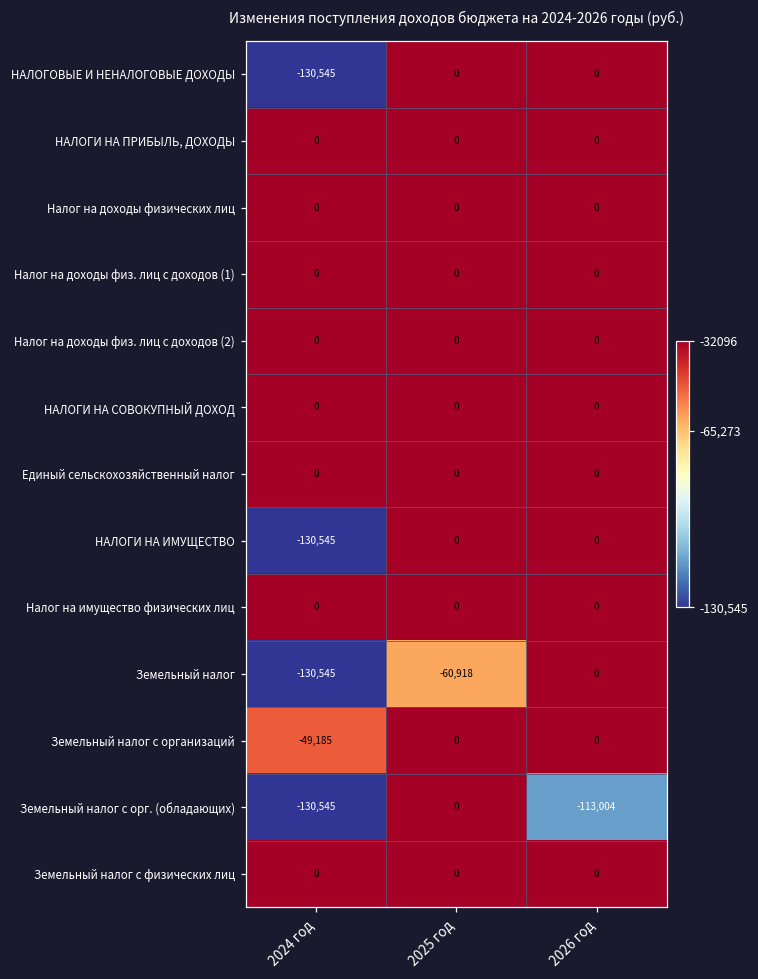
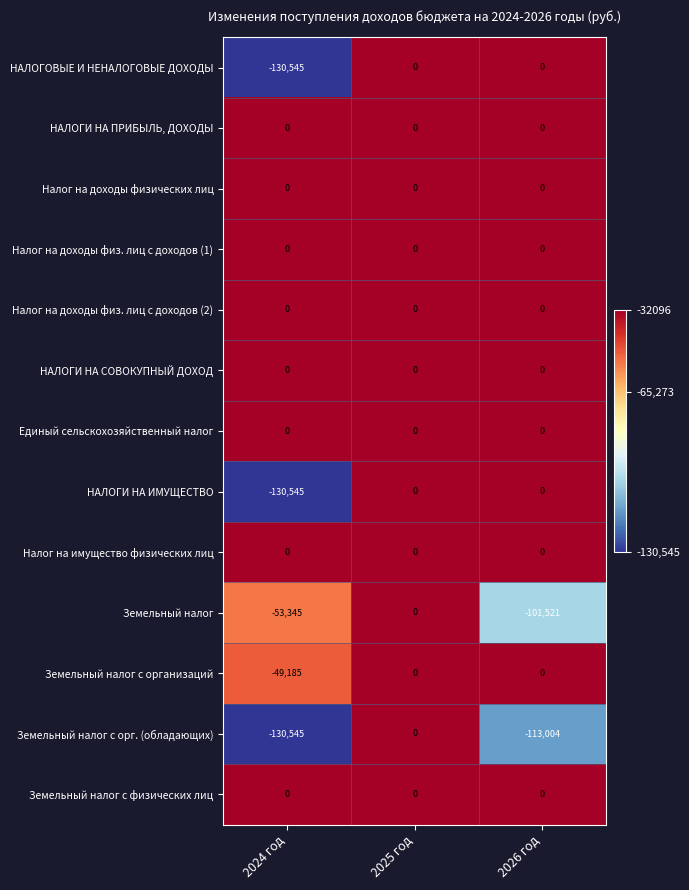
Земельный налог, 2024 год: -130,545 -> -53,345
Земельный налог, 2025 год: -60,918 -> 0
Земельный налог, 2026 год: 0 -> -101,521
